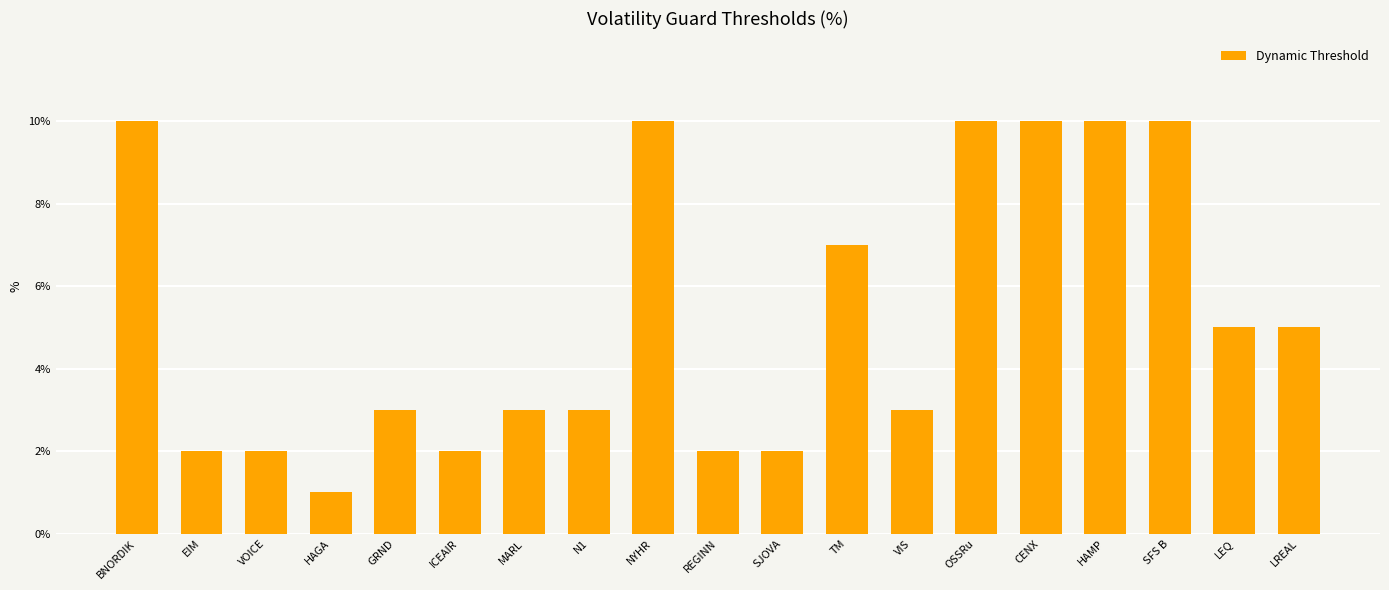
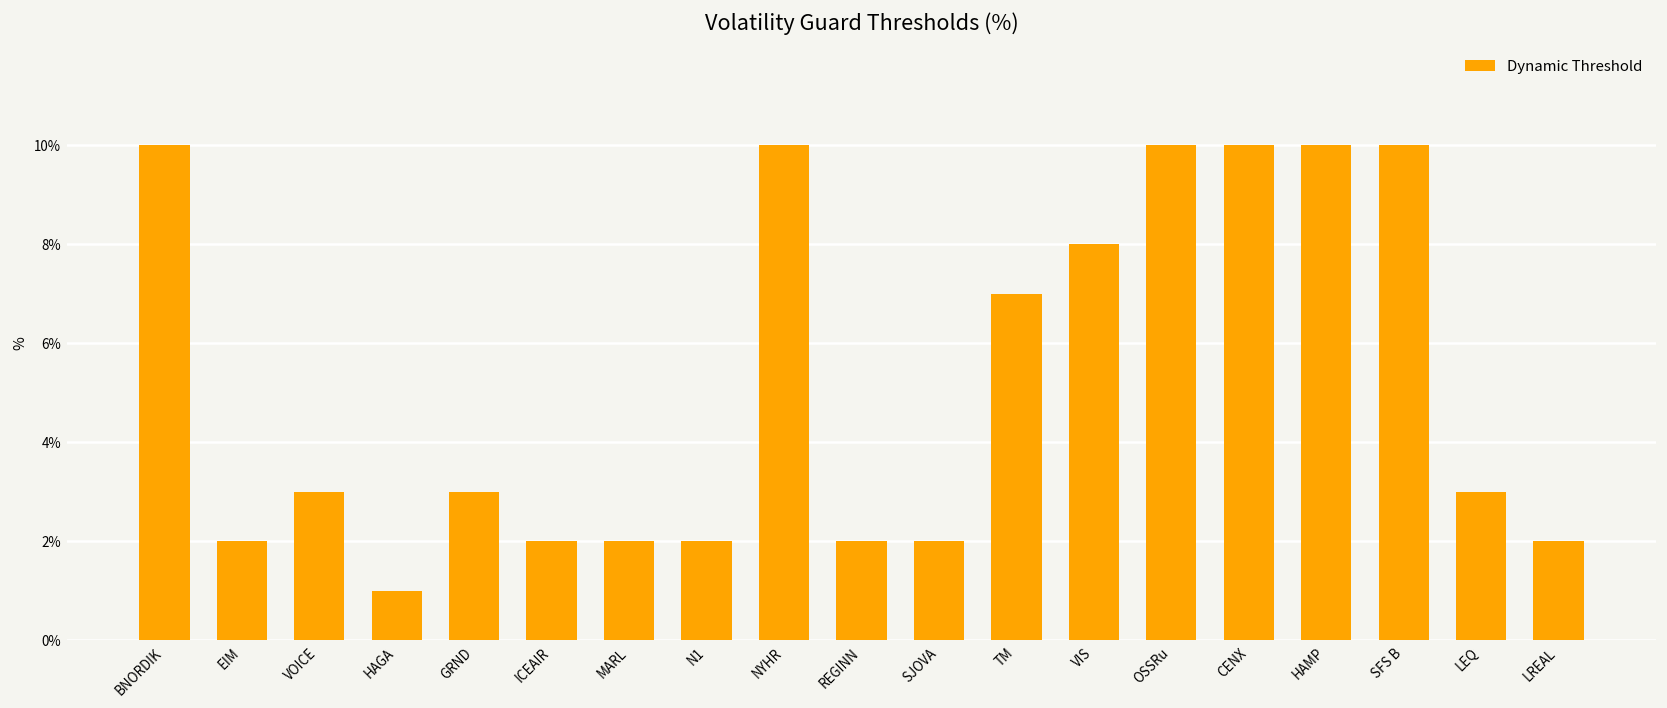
VOICE: 2% -> 3%
MARL: 3% -> 2%
N1: 3% -> 2%
VIS: 3% -> 8%
LEQ: 5% -> 3%
LREAL: 5% -> 2%
